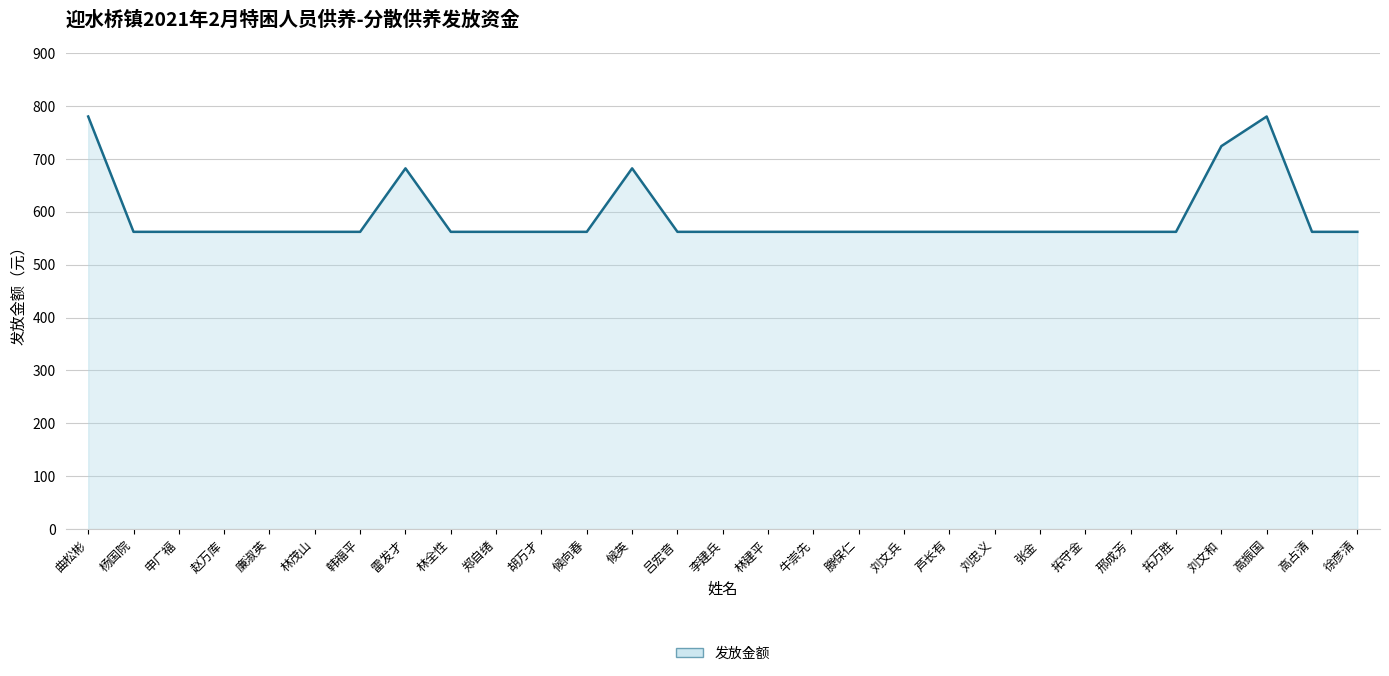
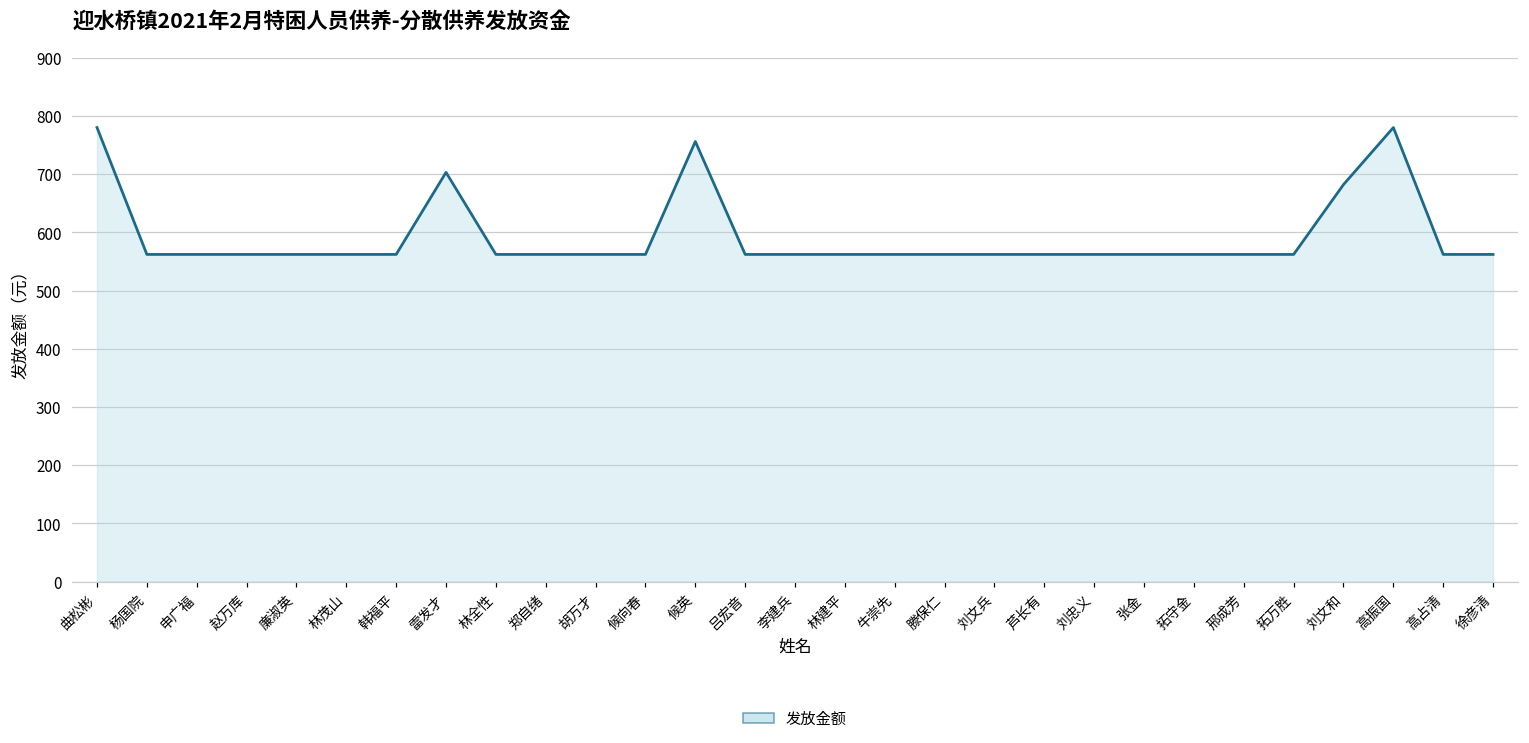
雷发才: 680 -> 700
候英: 680 -> 760
刘文和: 720 -> 680
